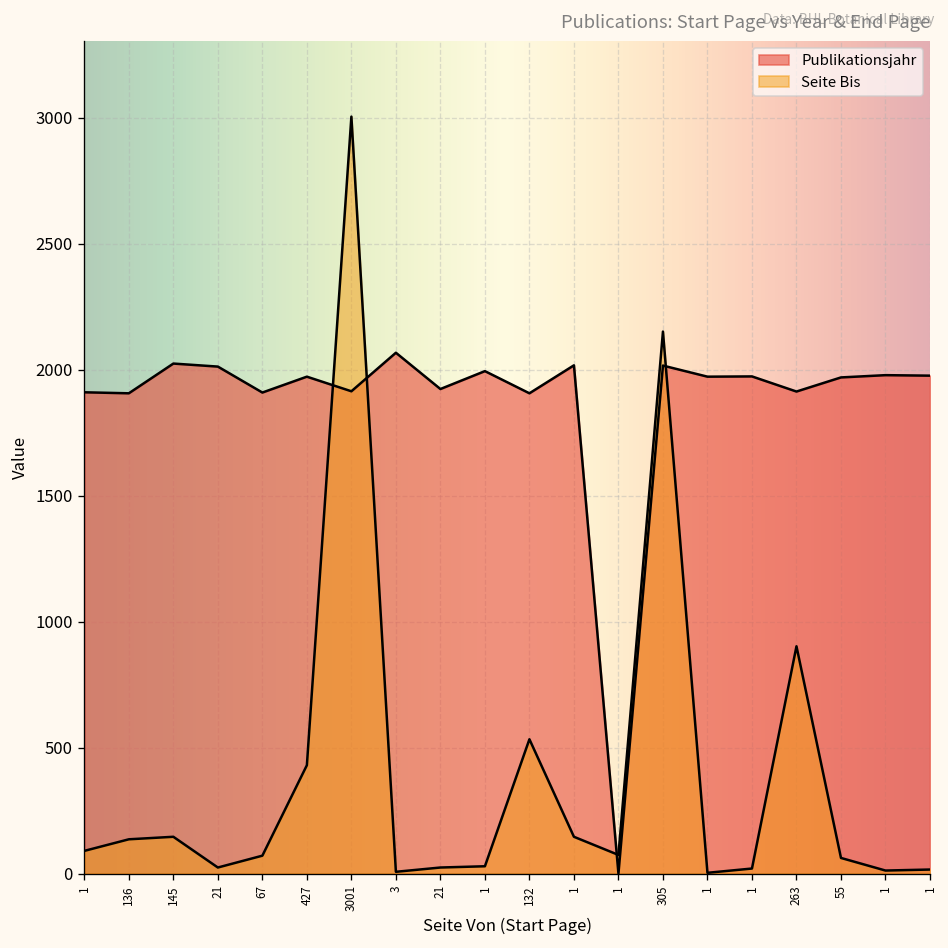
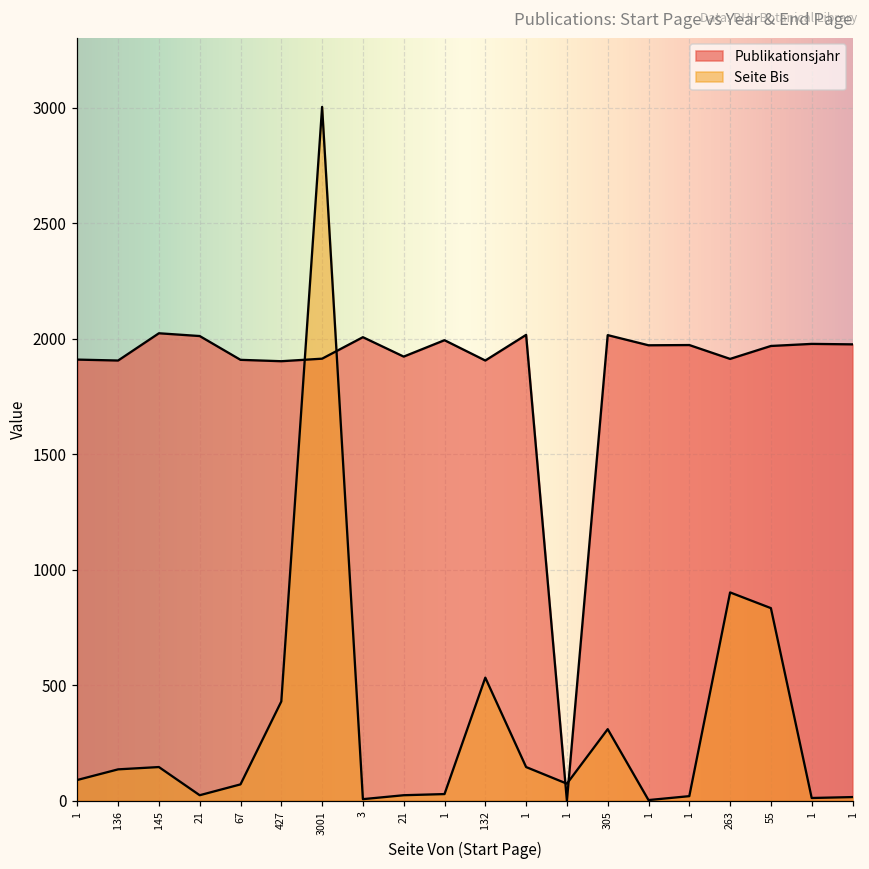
Publikationsjahr, 427: 1970 -> 1900
Publikationsjahr, 3: 2070 -> 2010
Seite Bis, 305: 2150 -> 310
Seite Bis, 55: 60 -> 830
